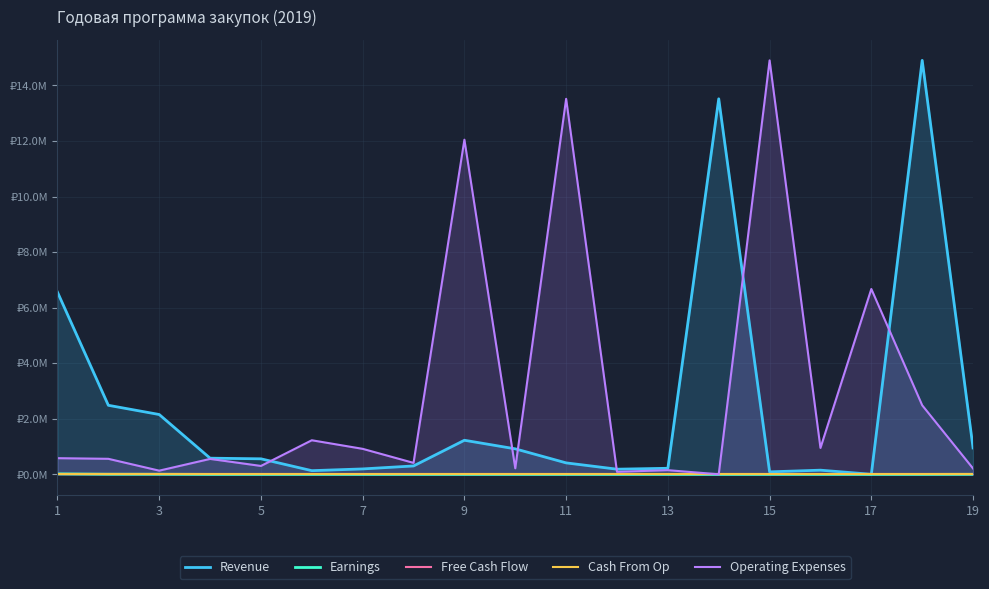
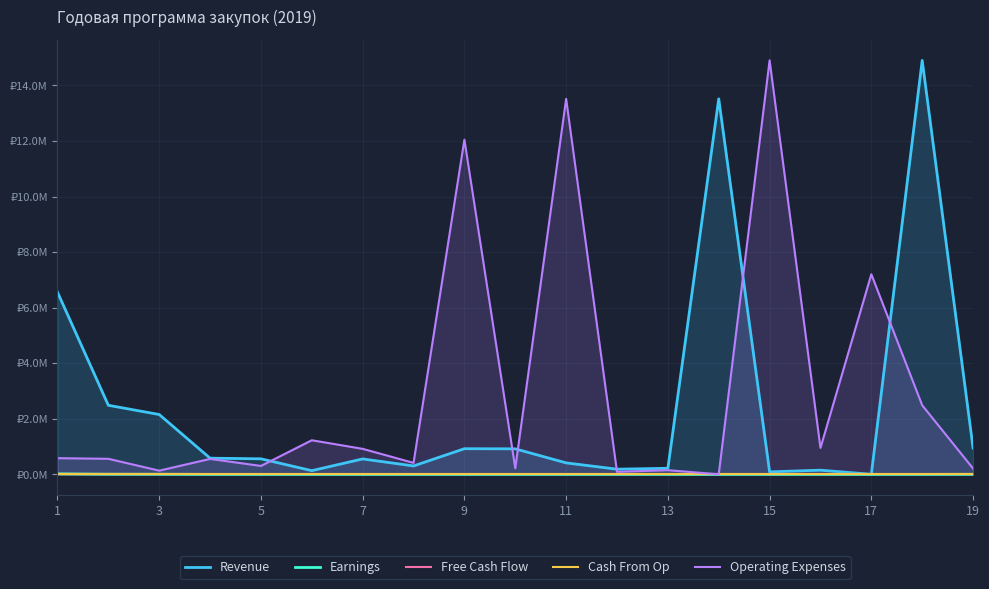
Revenue, 7: ₽200000 -> ₽600000
Revenue, 9: ₽1200000 -> ₽900000
Operating Expenses, 17: ₽6700000 -> ₽7200000
